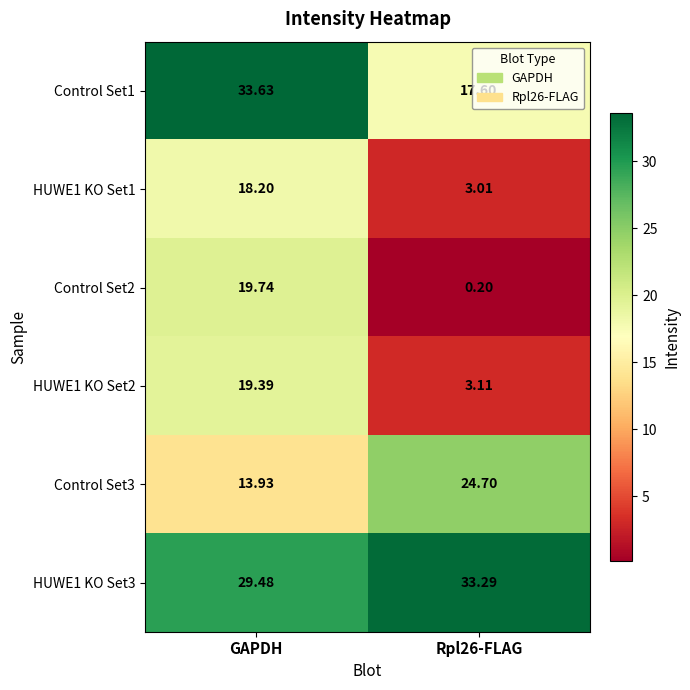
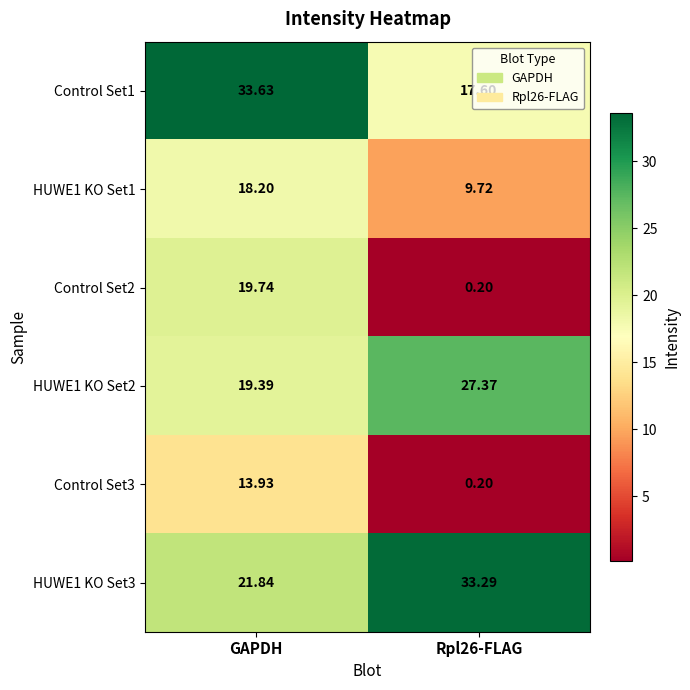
HUWE1 KO Set1, Rpl26-FLAG: 3.01 -> 9.72
HUWE1 KO Set2, Rpl26-FLAG: 3.11 -> 27.37
Control Set3, Rpl26-FLAG: 24.70 -> 0.20
HUWE1 KO Set3, GAPDH: 29.48 -> 21.84
